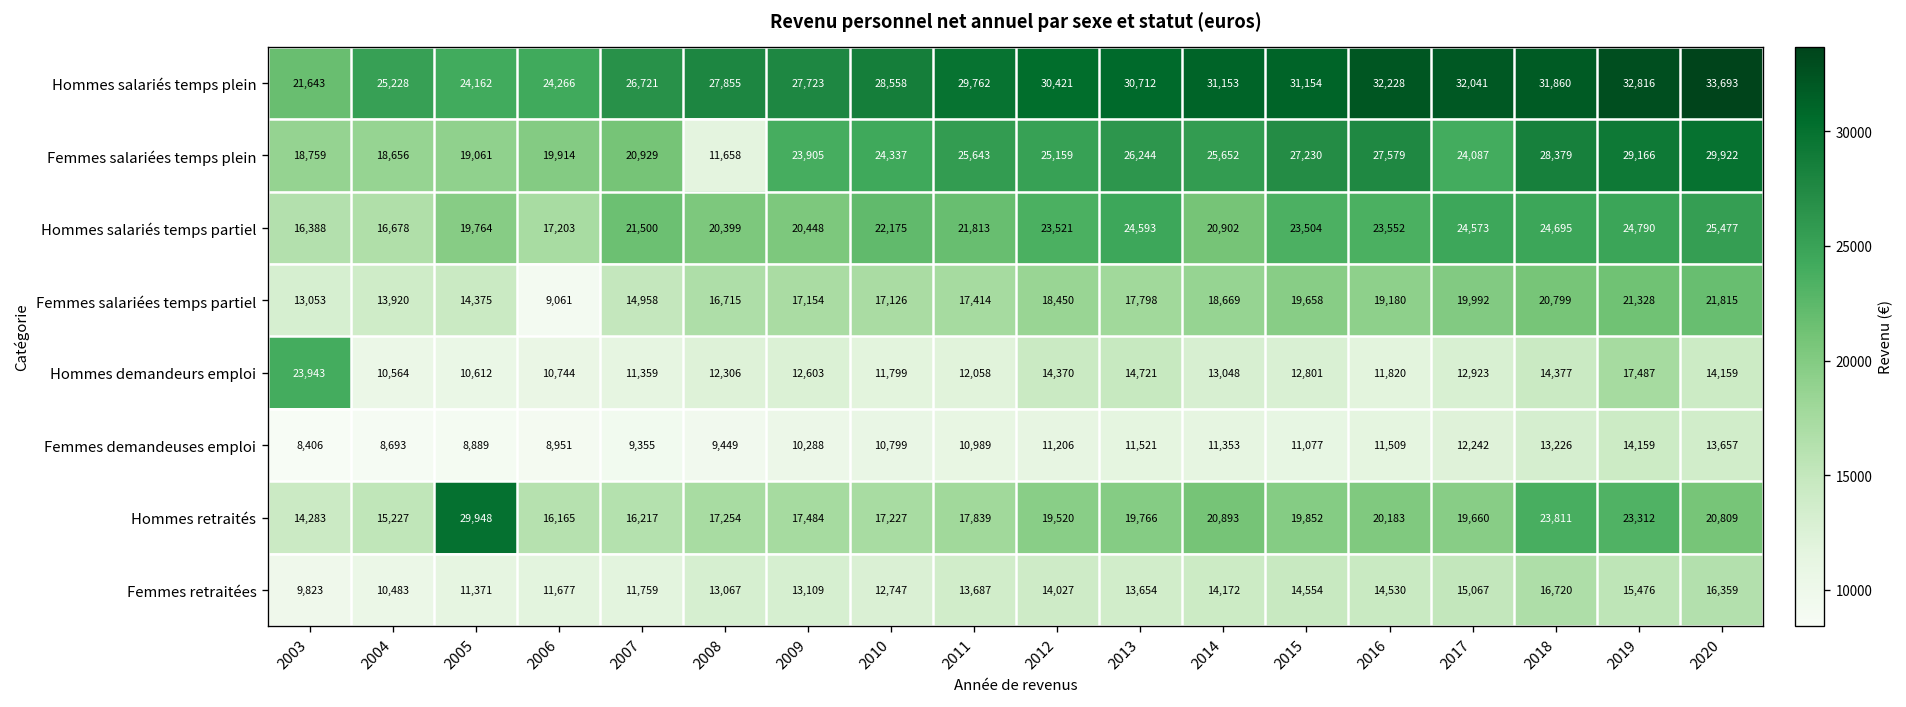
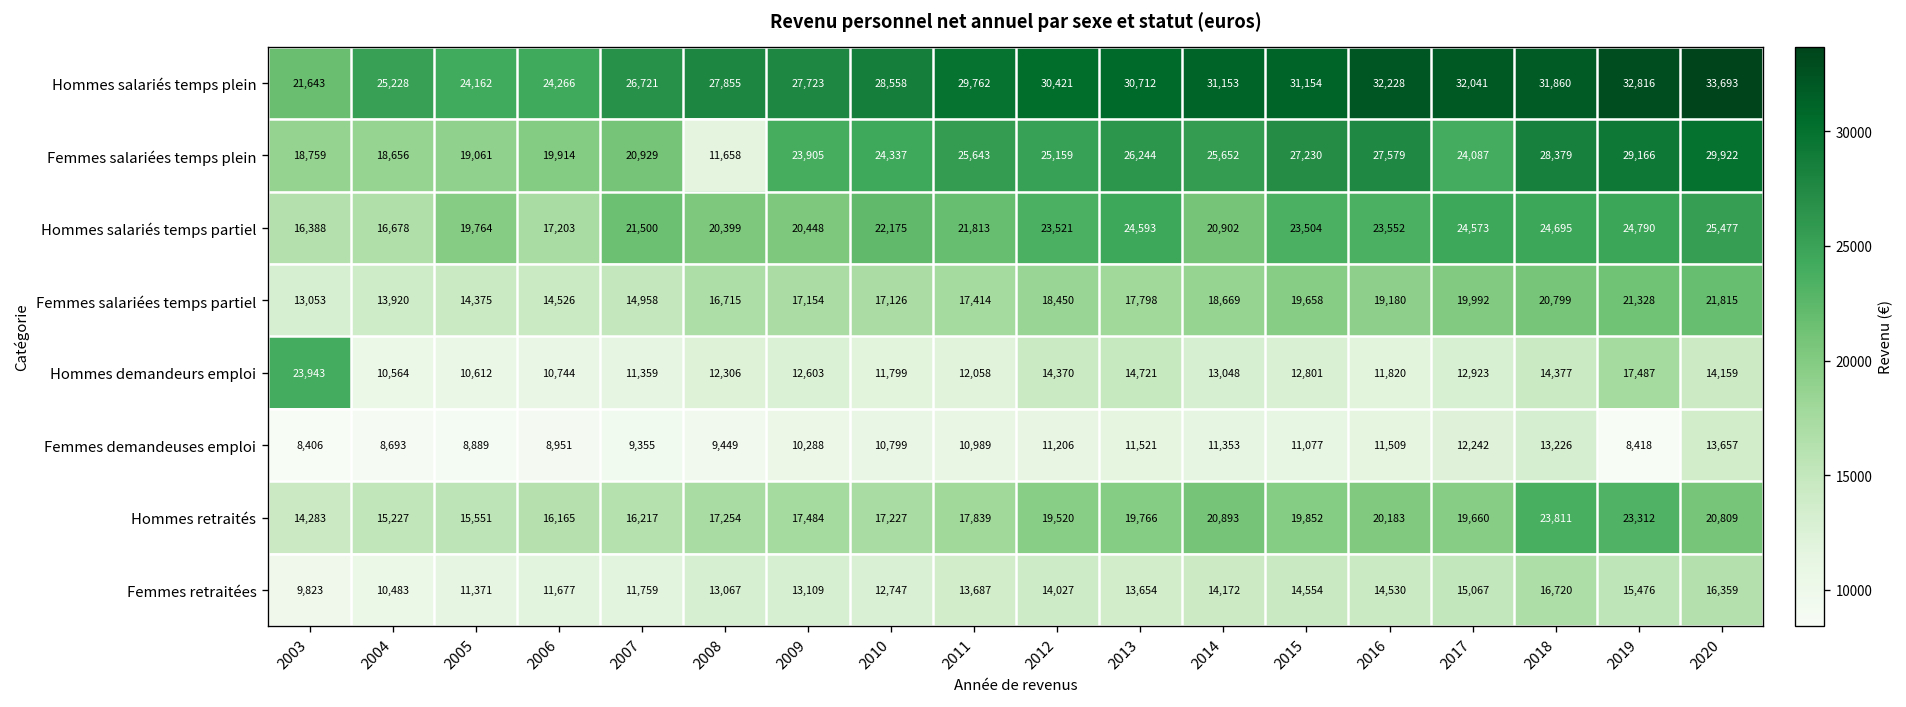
Femmes salariées temps partiel, 2006: 9,061 -> 14,526
Femmes demandeuses emploi, 2019: 14,159 -> 8,418
Hommes retraités, 2005: 29,948 -> 15,551
